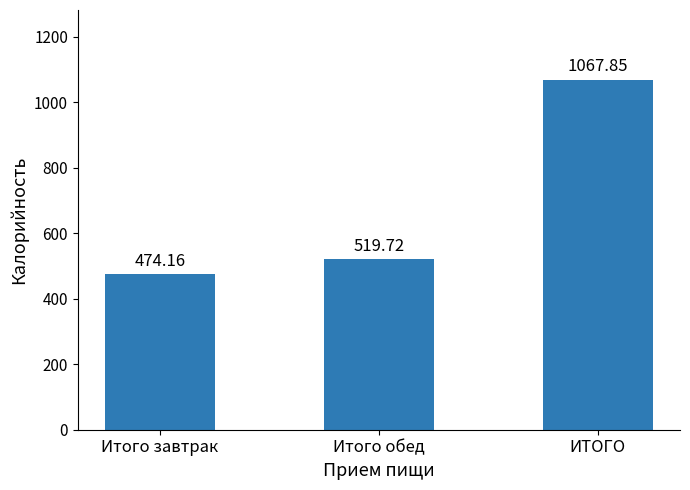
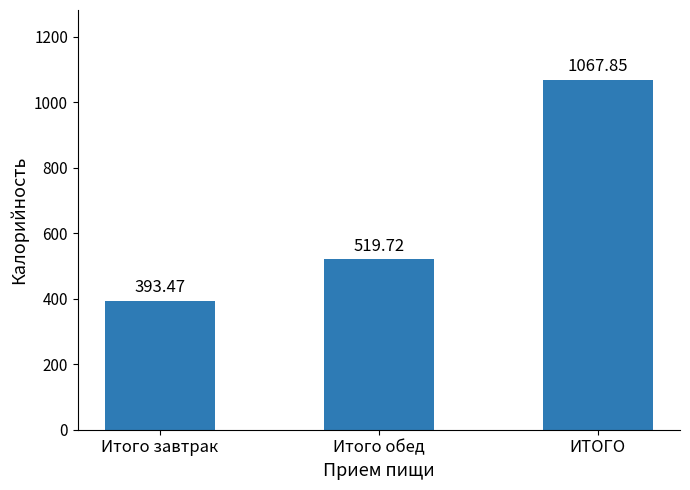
Итого завтрак: 474.16 -> 393.47
